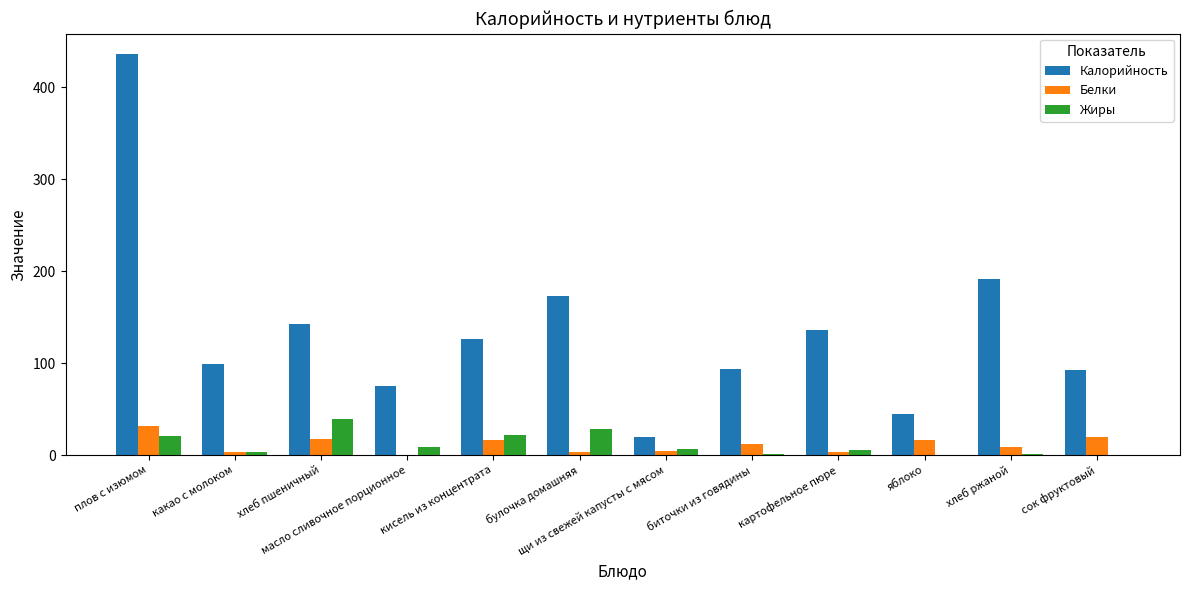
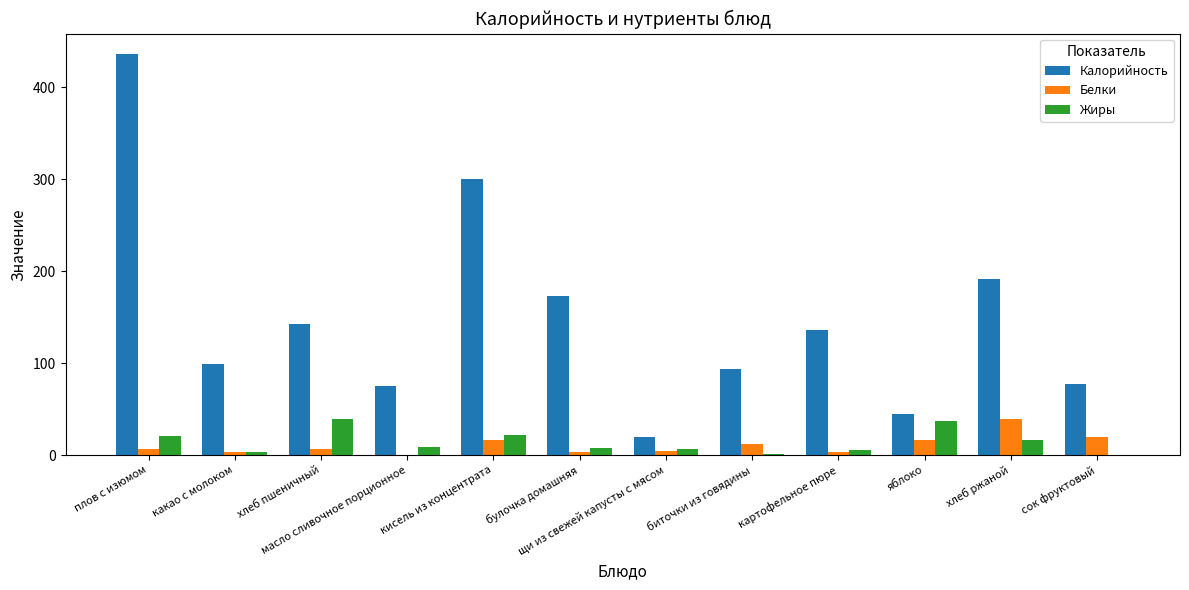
Белки, плов с изюмом: 30 -> 10
Белки, хлеб пшеничный: 20 -> 10
Калорийность, кисель из концентрата: 130 -> 300
Жиры, булочка домашняя: 30 -> 10
Жиры, яблоко: 0 -> 40
Белки, хлеб ржаной: 10 -> 40
Жиры, хлеб ржаной: 0 -> 20
Калорийность, сок фруктовый: 90 -> 80
